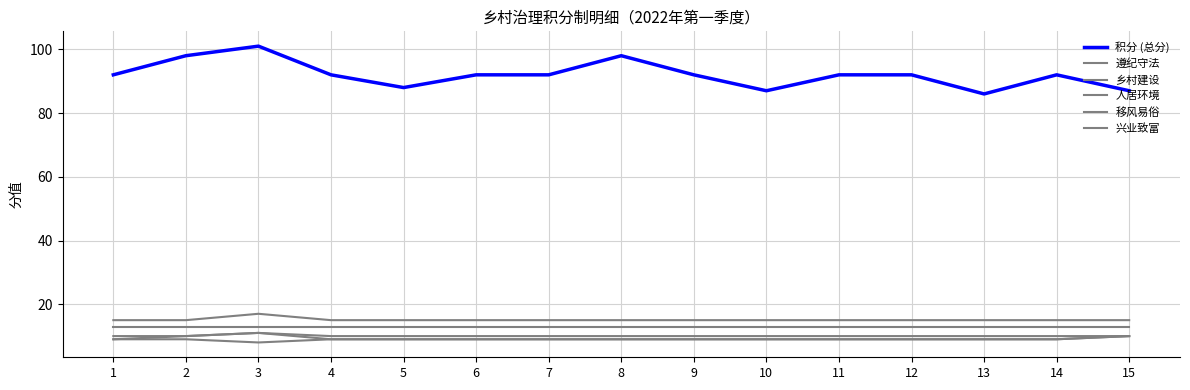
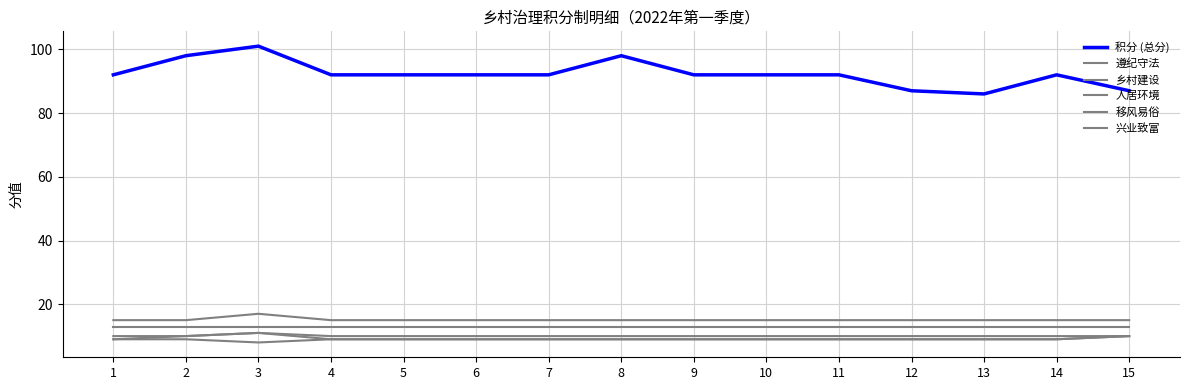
积分 (总分), 5: 88 -> 92
积分 (总分), 10: 87 -> 92
积分 (总分), 12: 92 -> 87
